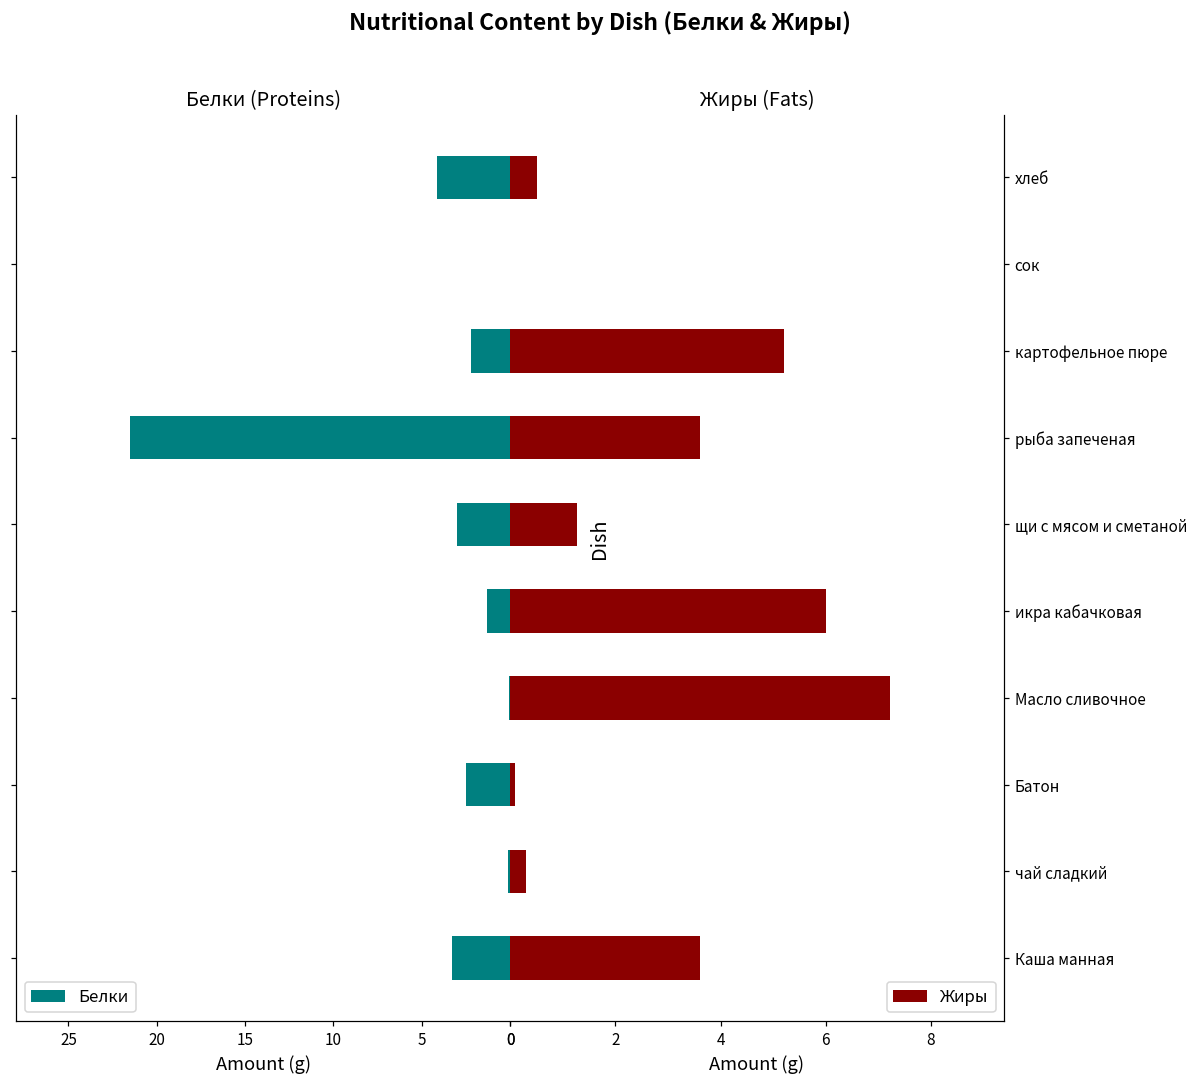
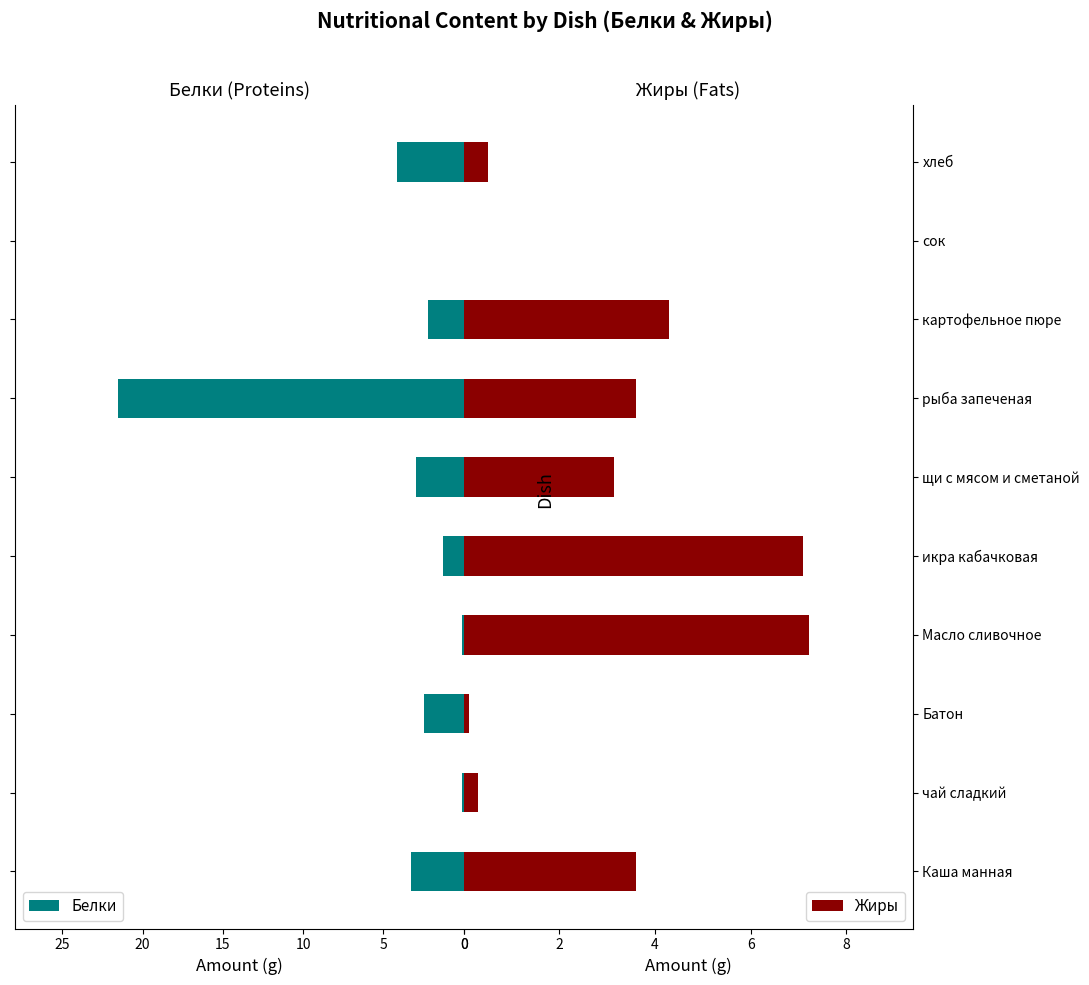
Жиры (Fats), картофельное пюре: 5.2 -> 4.3
Жиры (Fats), щи с мясом и сметаной: 1.3 -> 3.1
Жиры (Fats), икра кабачковая: 6.0 -> 7.1
